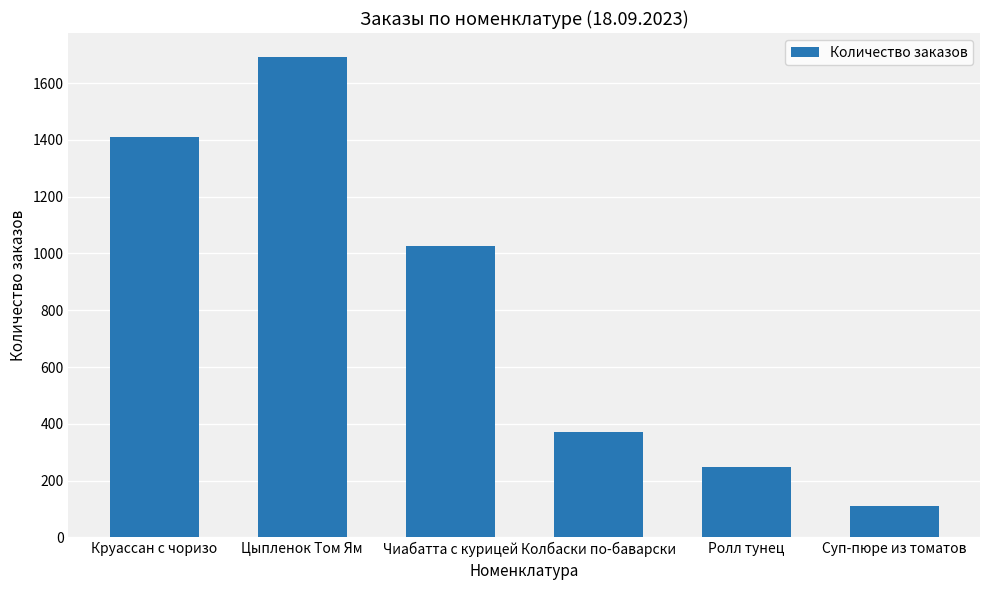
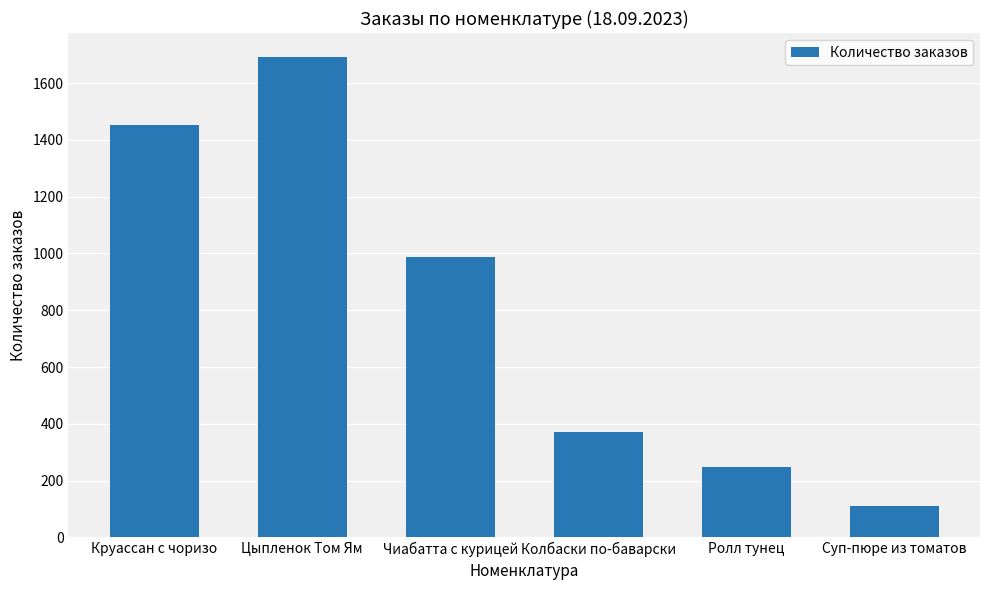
Круассан с чоризо: 1410 -> 1450
Чиабатта с курицей: 1030 -> 990
